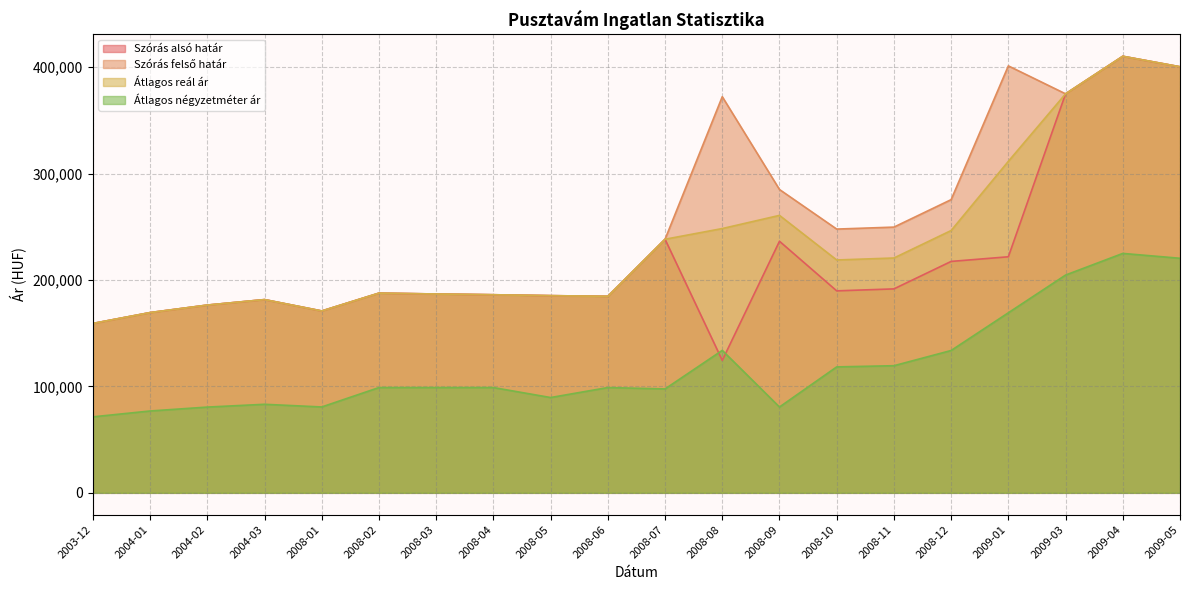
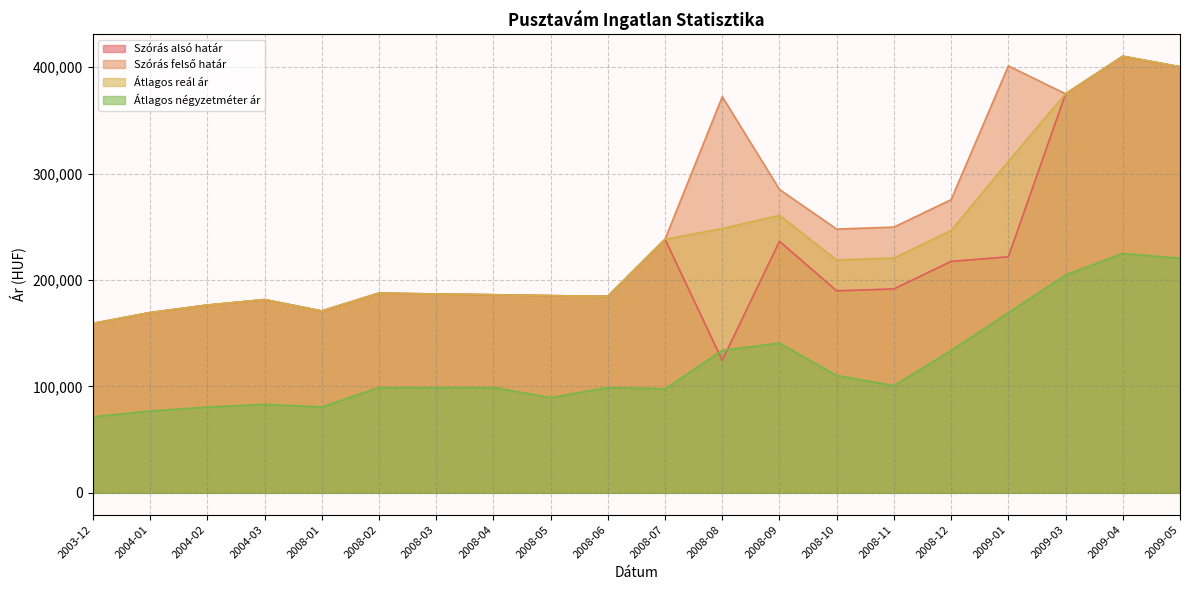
Átlagos négyzetméter ár, 2008-09: 81,000 -> 141,000
Átlagos négyzetméter ár, 2008-10: 118,000 -> 110,000
Átlagos négyzetméter ár, 2008-11: 119,000 -> 101,000
